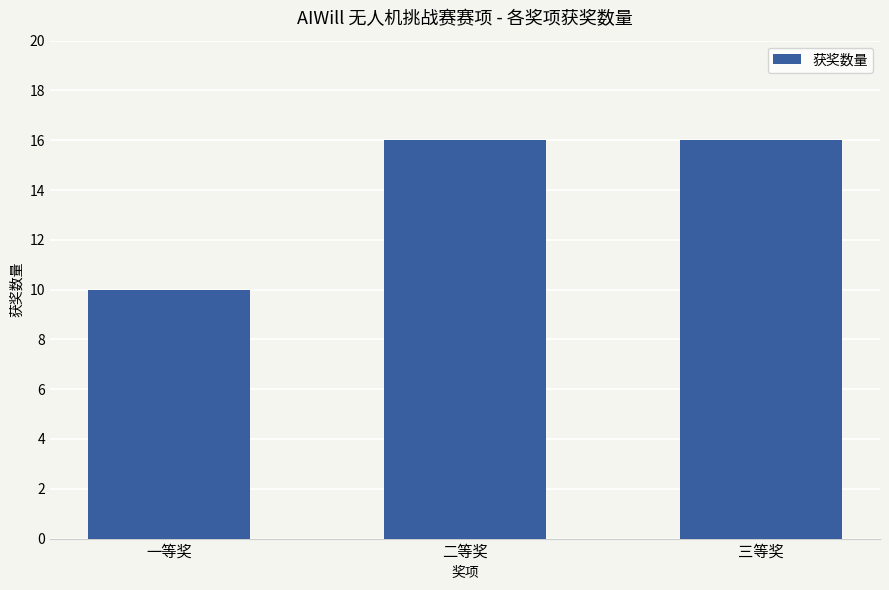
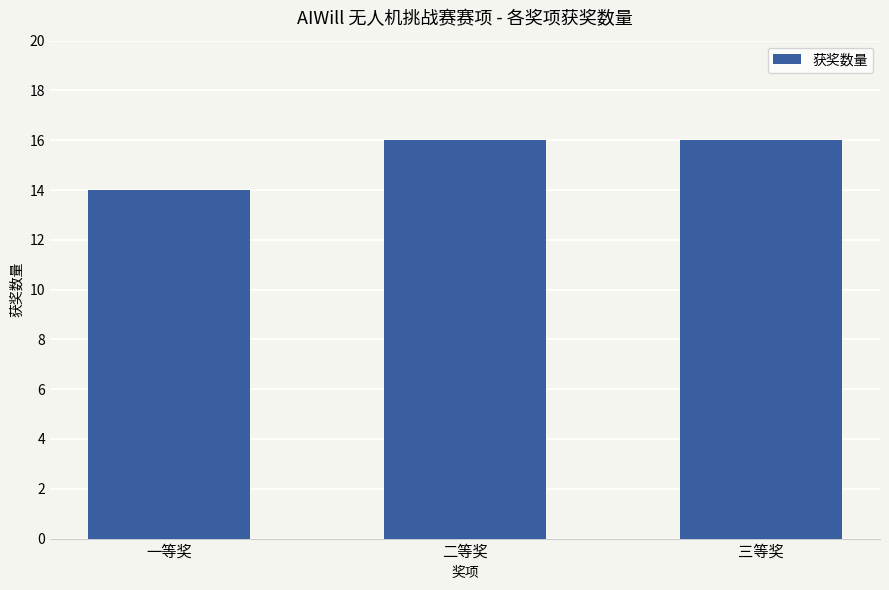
一等奖: 10 -> 14
